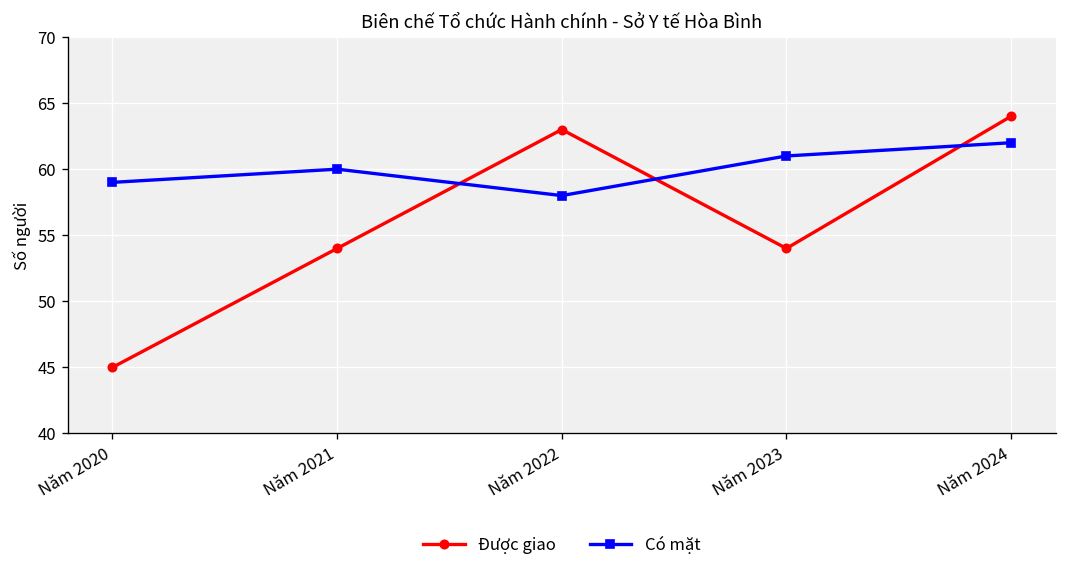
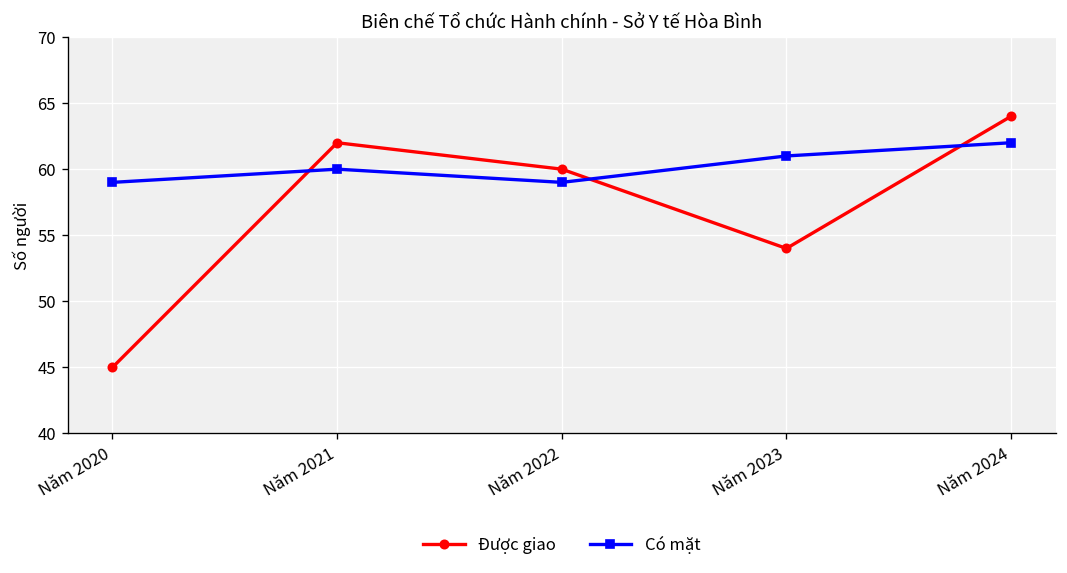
Được giao, Năm 2021: 54 -> 62
Được giao, Năm 2022: 63 -> 60
Có mặt, Năm 2022: 58 -> 59
